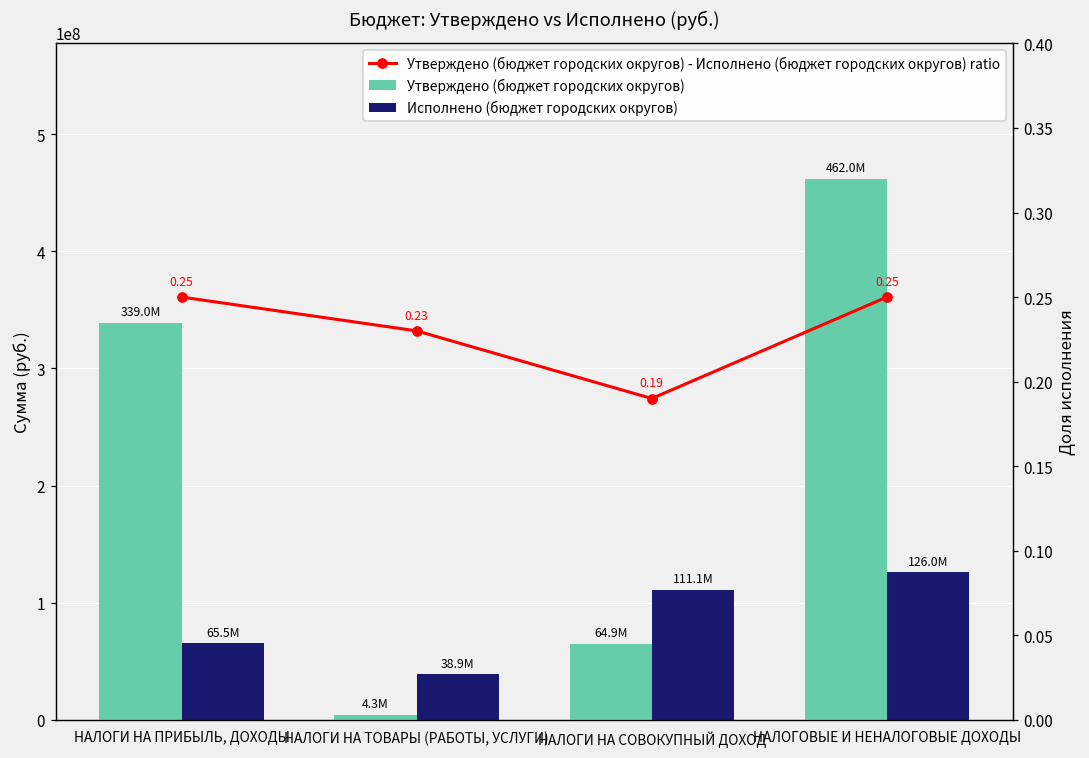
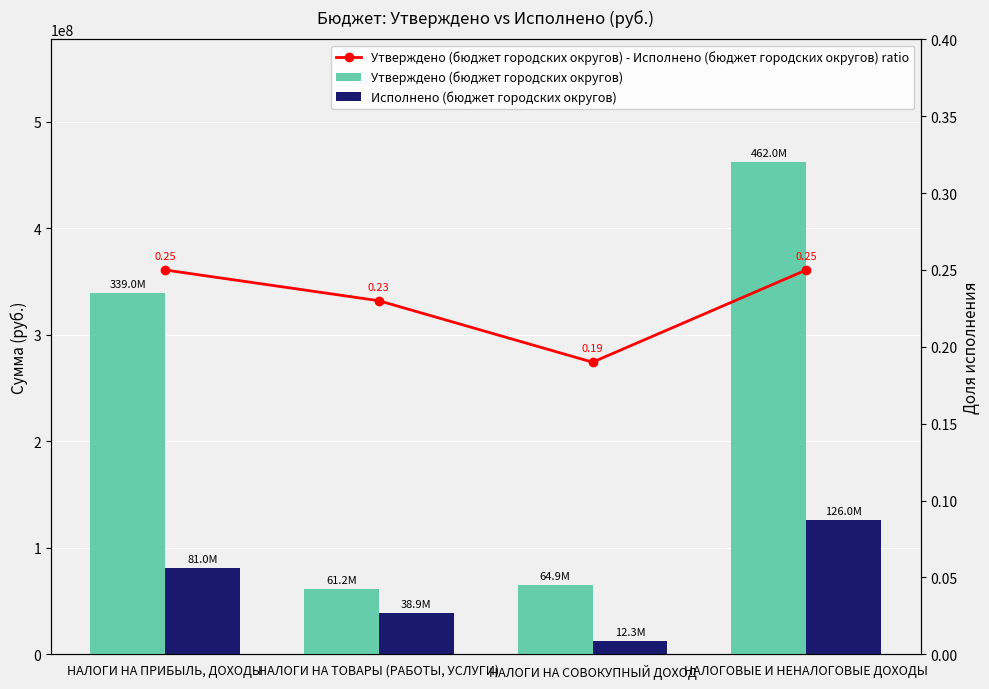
Исполнено (бюджет городских округов), НАЛОГИ НА ПРИБЫЛЬ, ДОХОДЫ: 65.5M -> 81.0M
Утверждено (бюджет городских округов), НАЛОГИ НА ТОВАРЫ (РАБОТЫ, УСЛУГИ): 4.3M -> 61.2M
Исполнено (бюджет городских округов), НАЛОГИ НА СОВОКУПНЫЙ ДОХОД: 111.1M -> 12.3M
